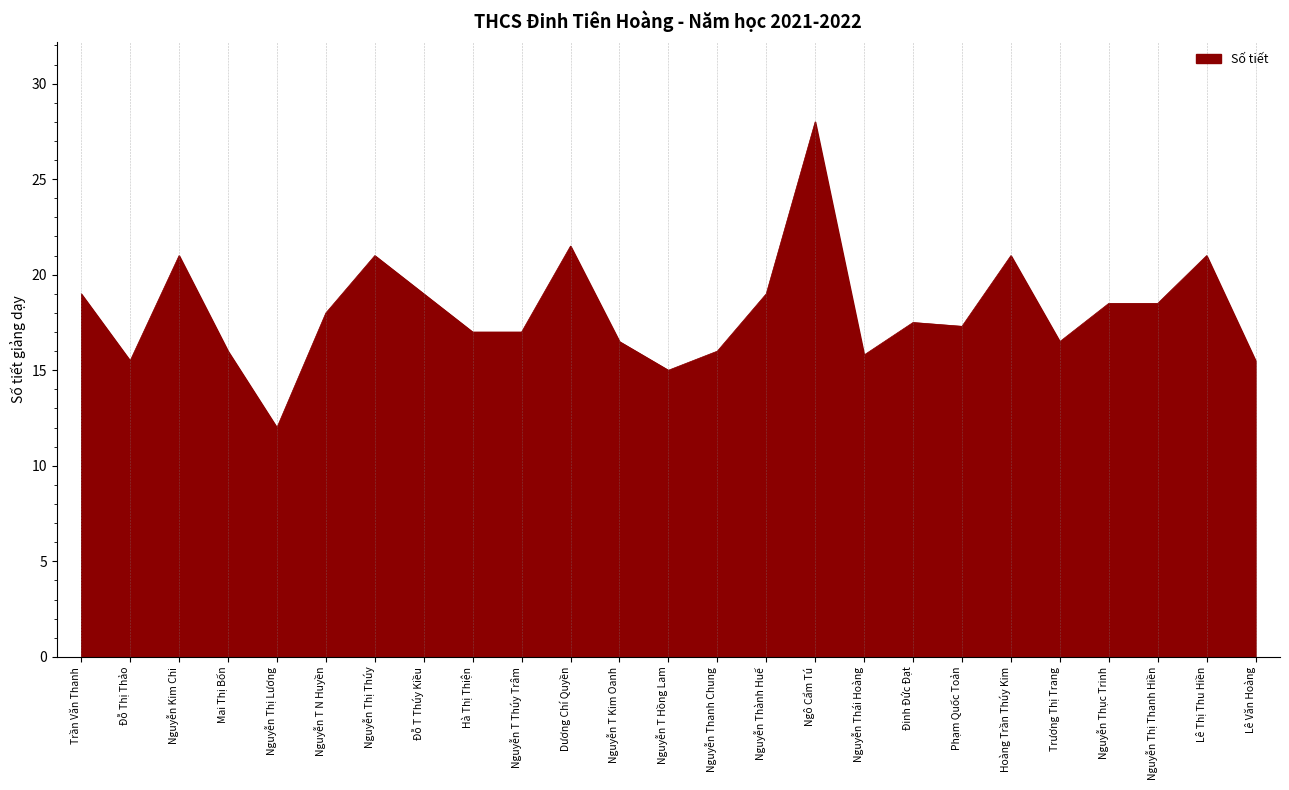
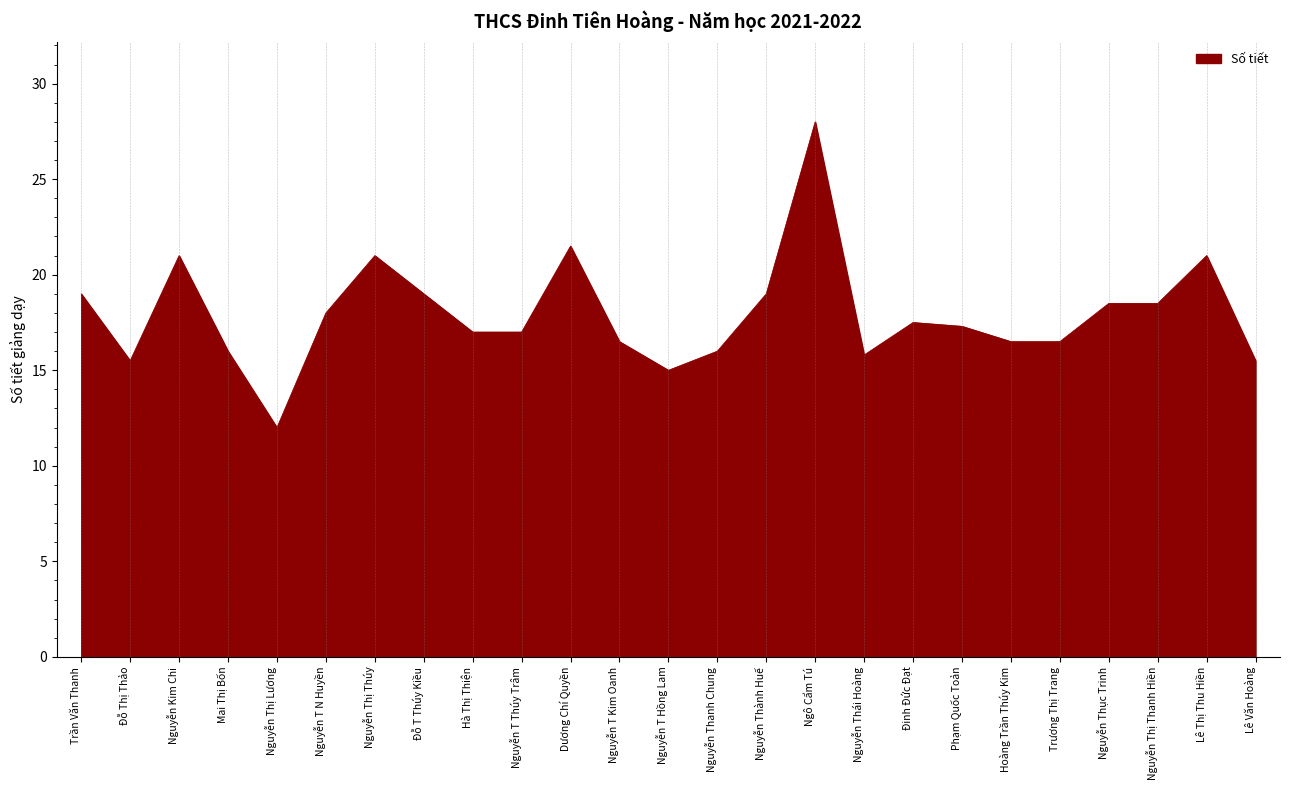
Hoàng Trần Thúy Kim: 21.0 -> 16.5
